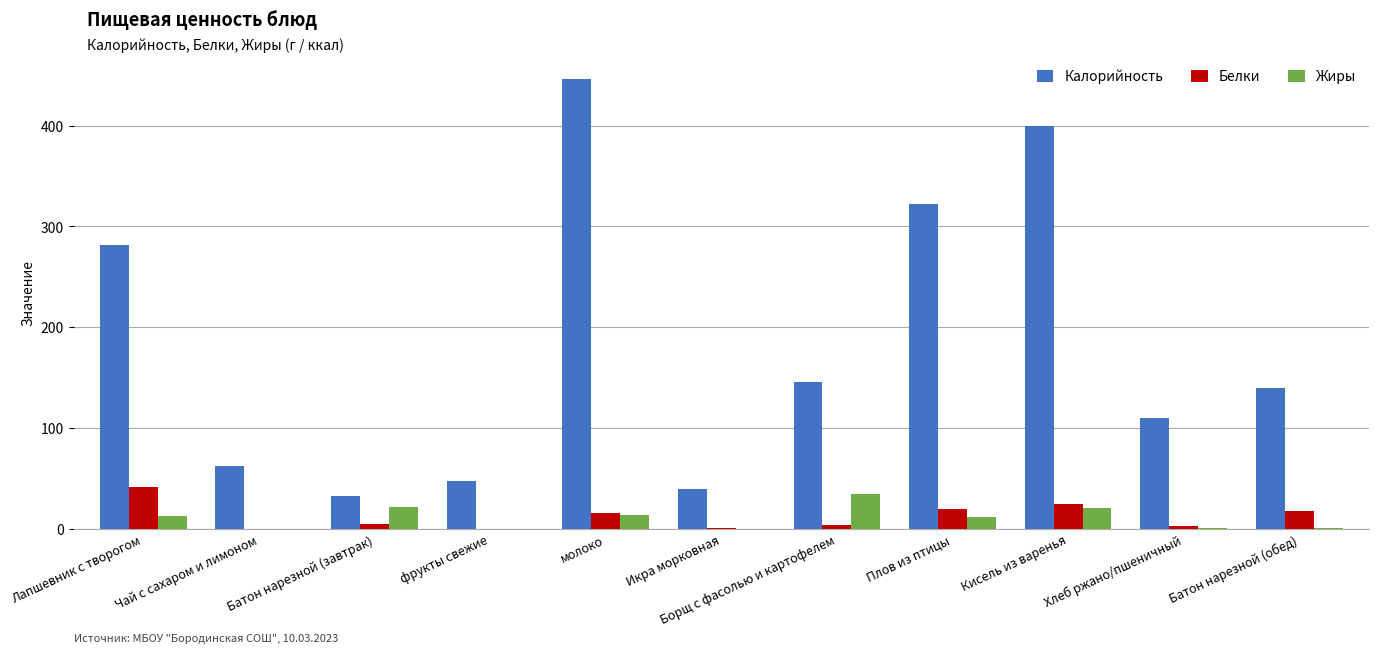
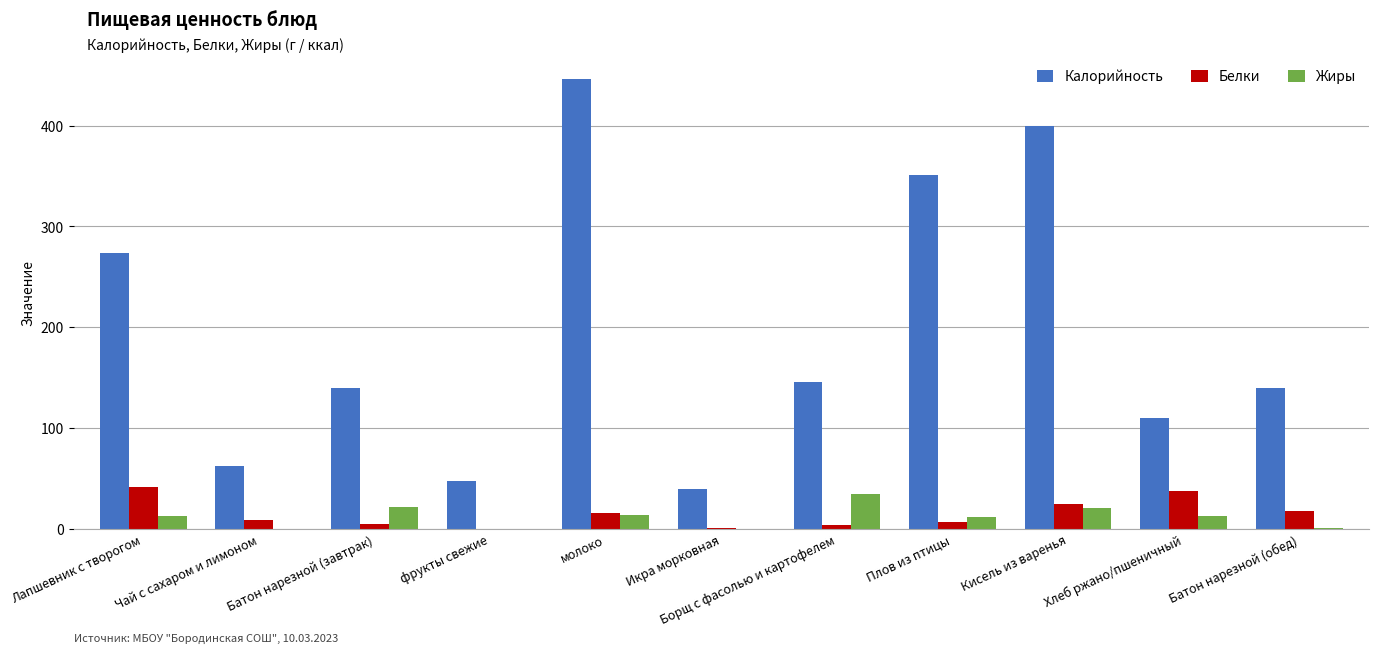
Калорийность, Лапшевник с творогом: 282 -> 273
Белки, Чай с сахаром и лимоном: 0 -> 9
Калорийность, Батон нарезной (завтрак): 33 -> 140
Калорийность, Плов из птицы: 323 -> 351
Белки, Плов из птицы: 19 -> 7
Белки, Хлеб ржано/пшеничный: 3 -> 38
Жиры, Хлеб ржано/пшеничный: 1 -> 13
